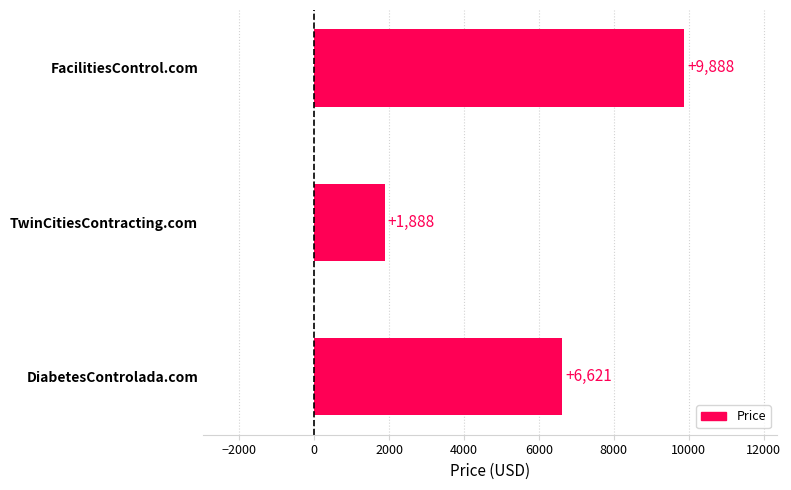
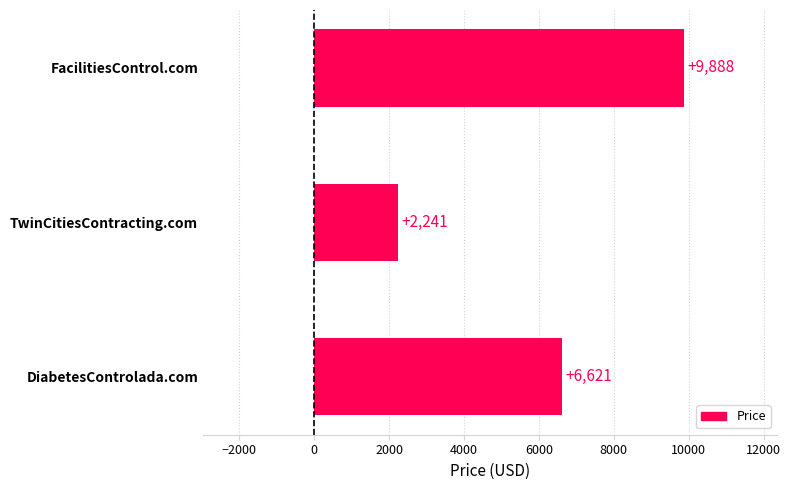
TwinCitiesContracting.com: +1,888 -> +2,241
